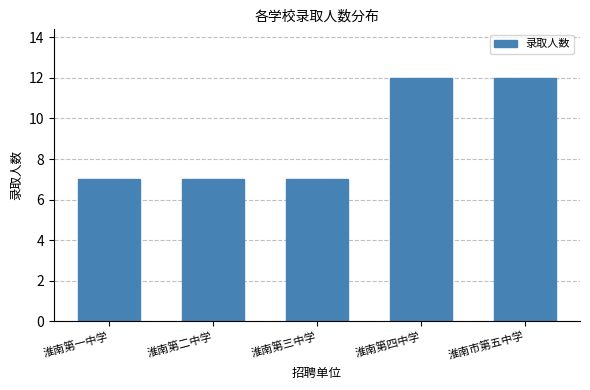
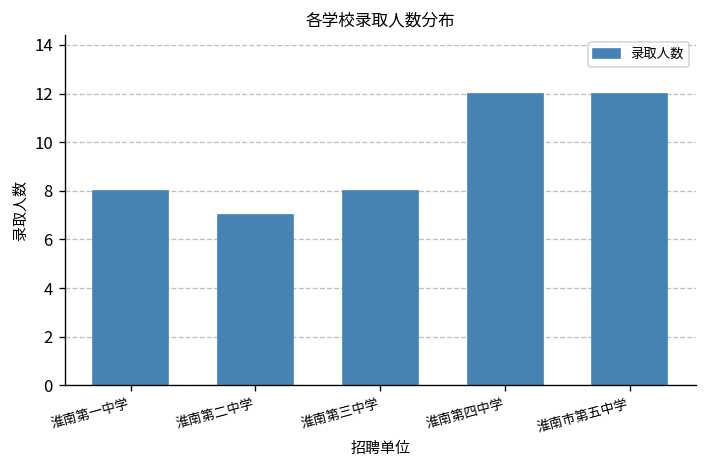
淮南第一中学: 7 -> 8
淮南第三中学: 7 -> 8
